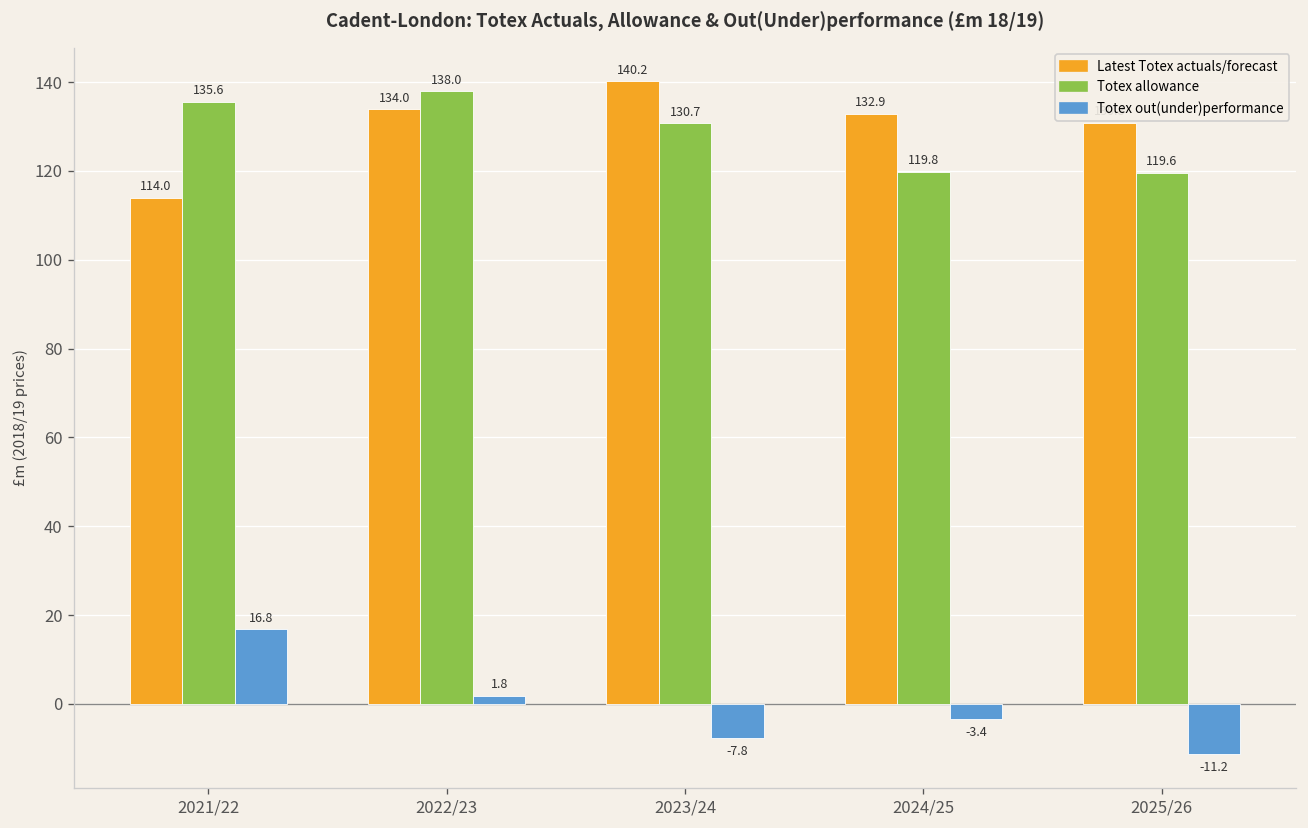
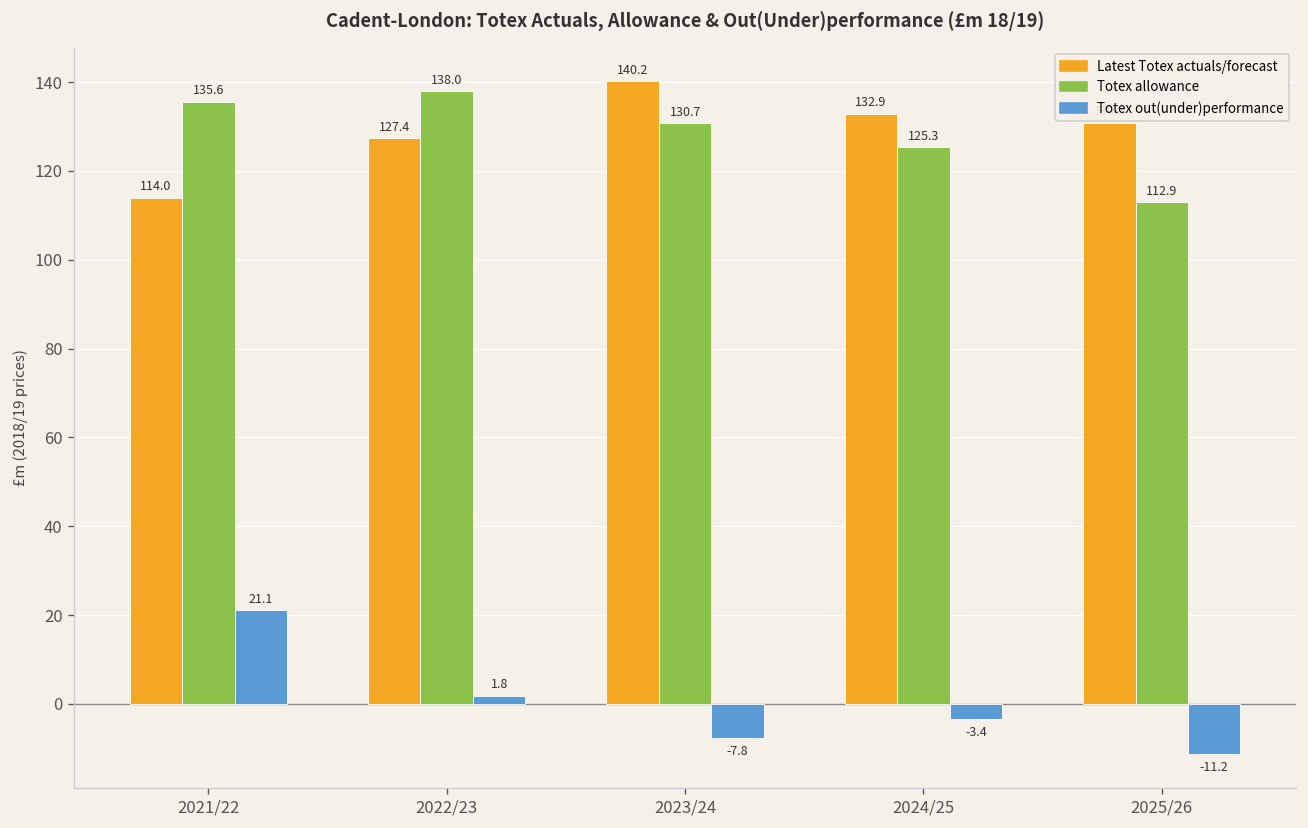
Totex out(under)performance, 2021/22: 16.8 -> 21.1
Latest Totex actuals/forecast, 2022/23: 134.0 -> 127.4
Totex allowance, 2024/25: 119.8 -> 125.3
Totex allowance, 2025/26: 119.6 -> 112.9
